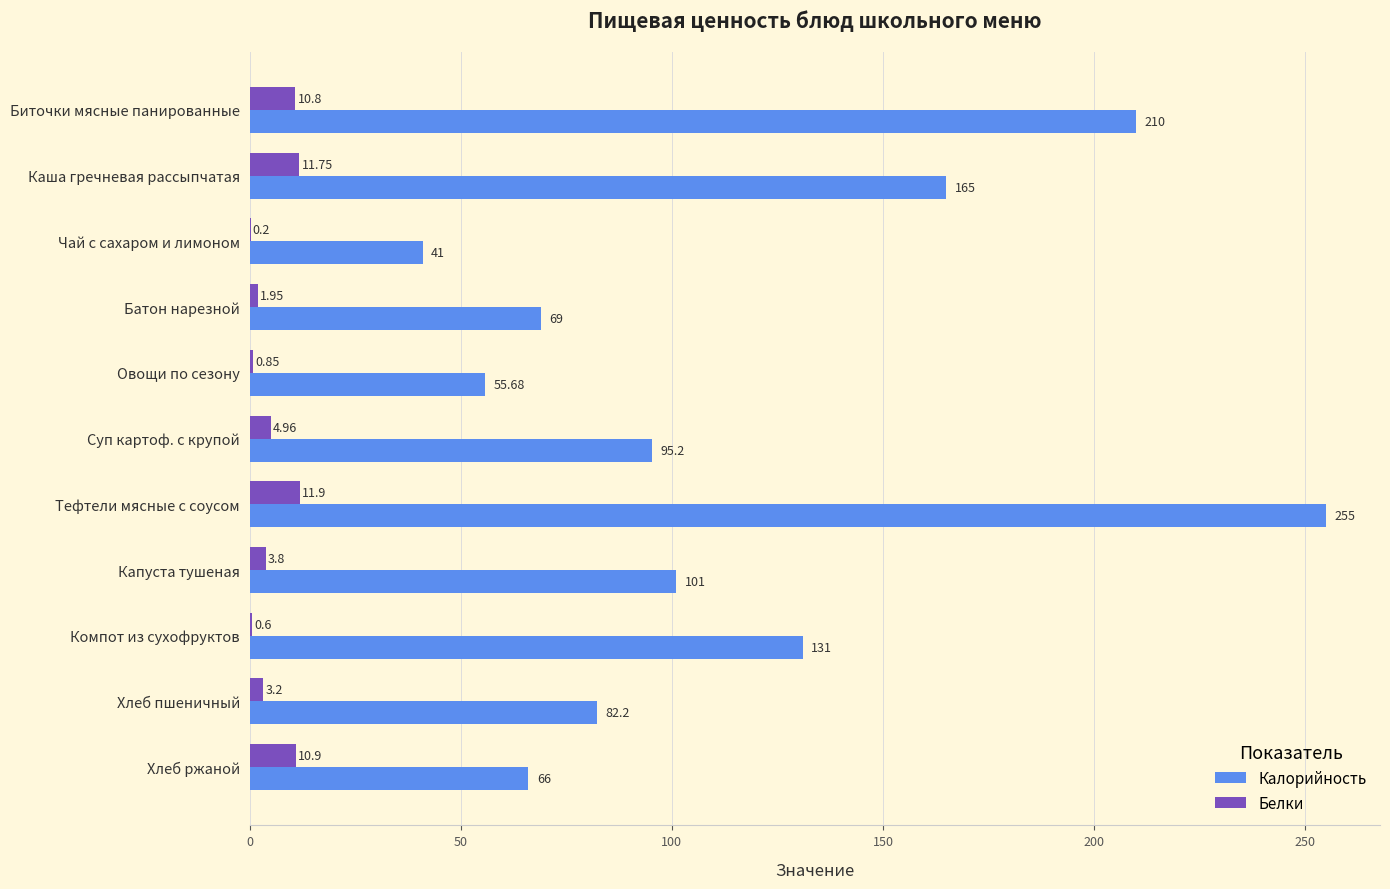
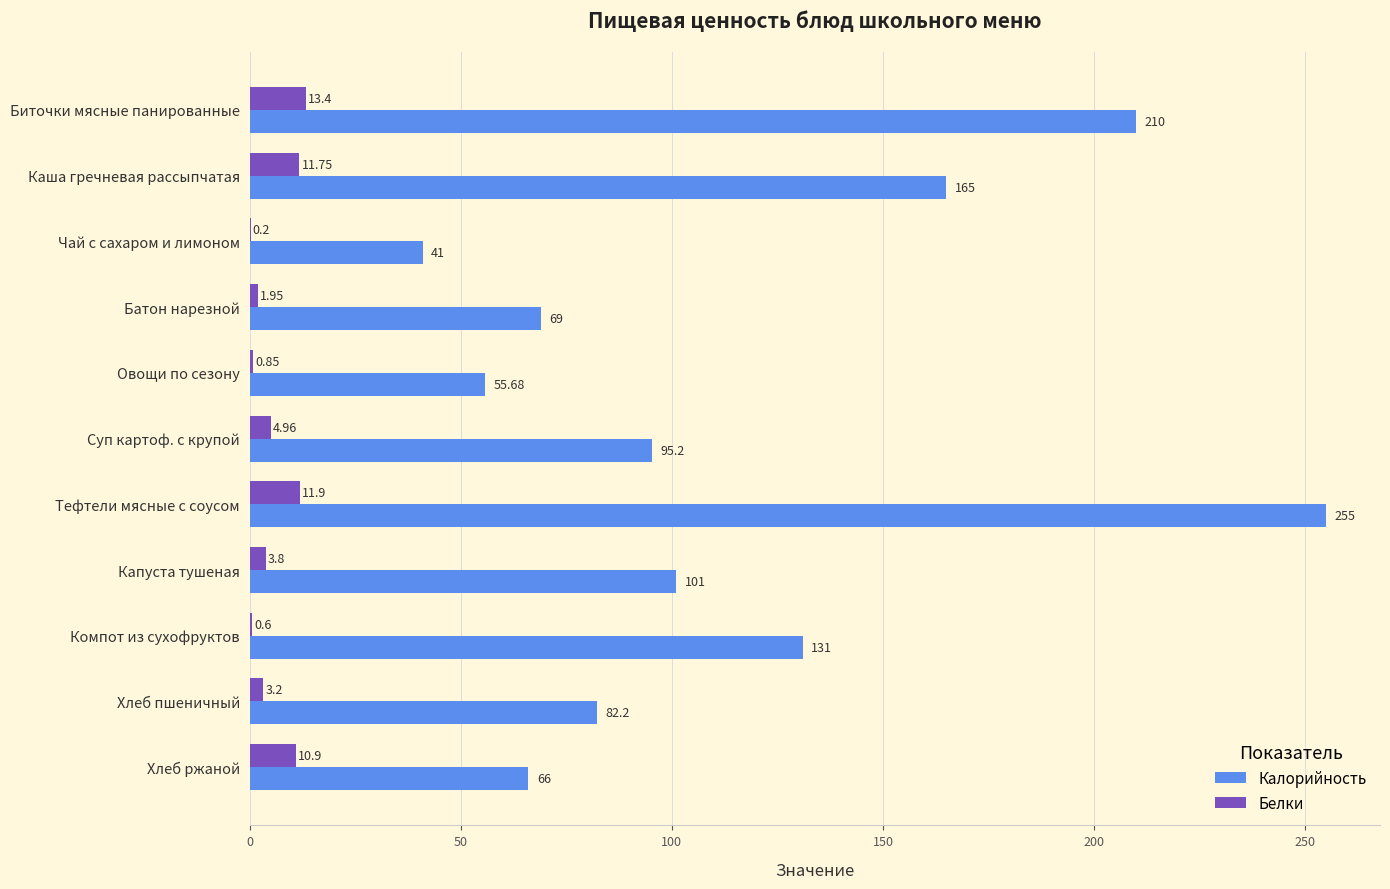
Белки, Биточки мясные панированные: 10.8 -> 13.4
